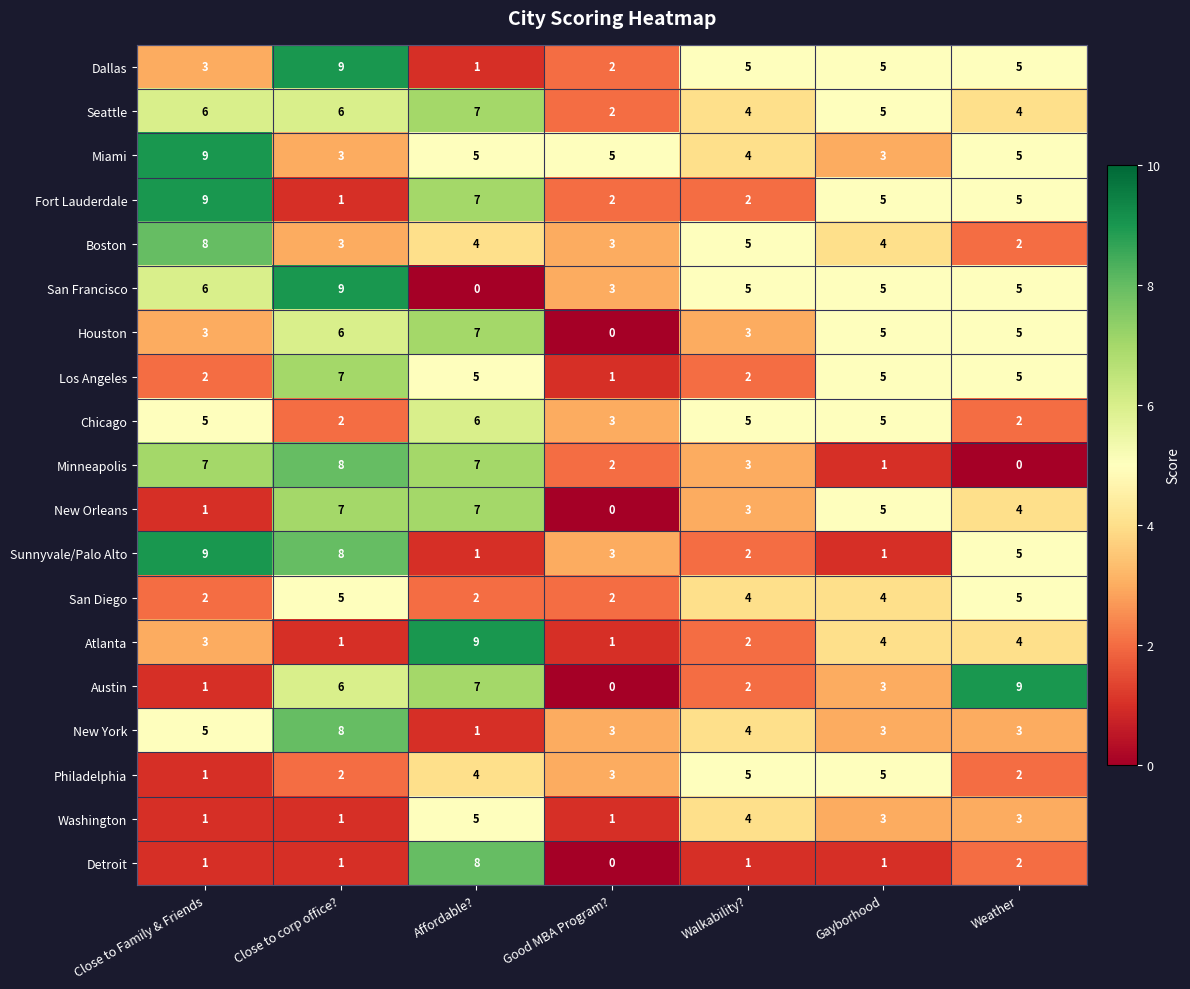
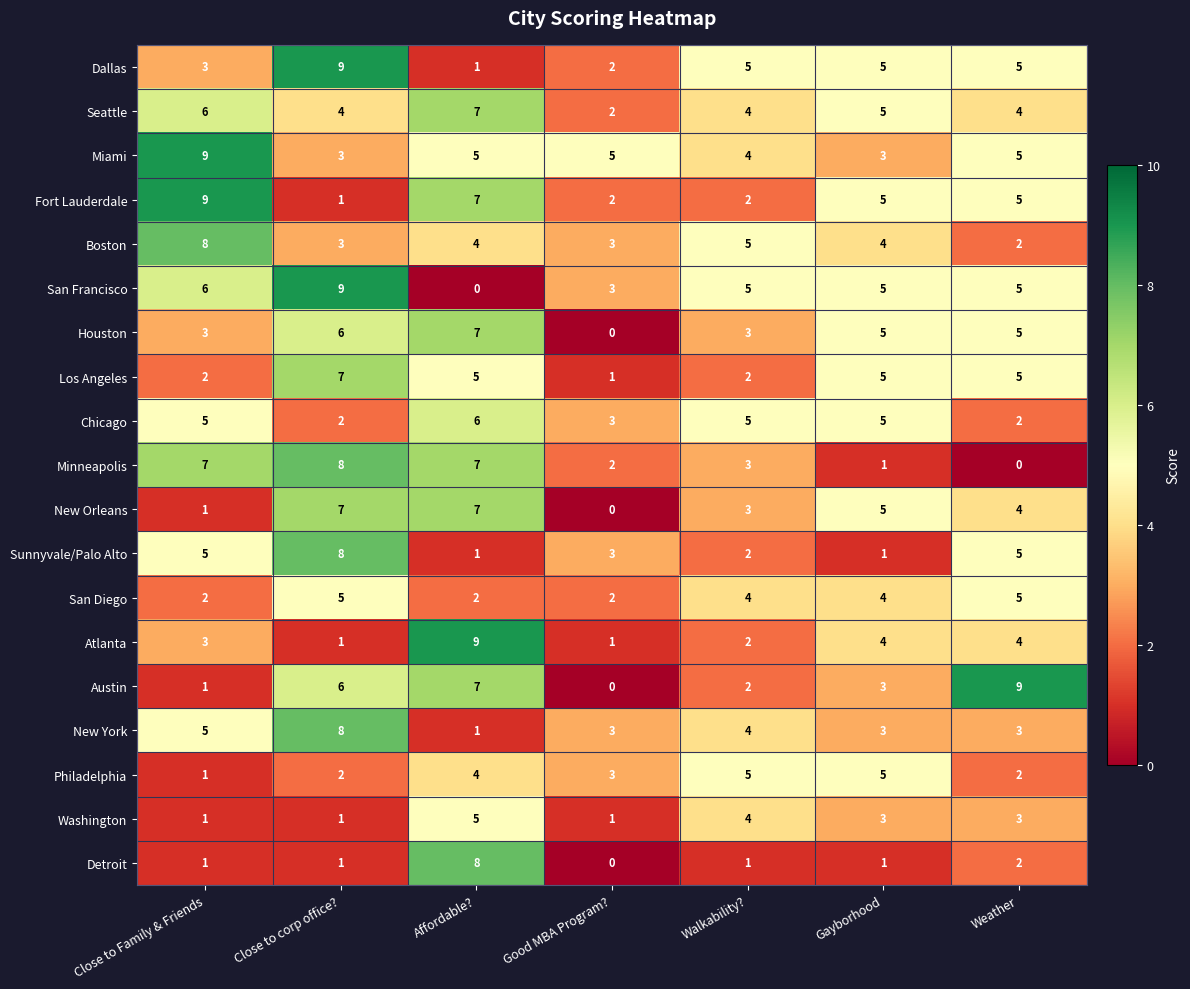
Seattle, Close to corp office?: 6 -> 4
Sunnyvale/Palo Alto, Close to Family & Friends: 9 -> 5
